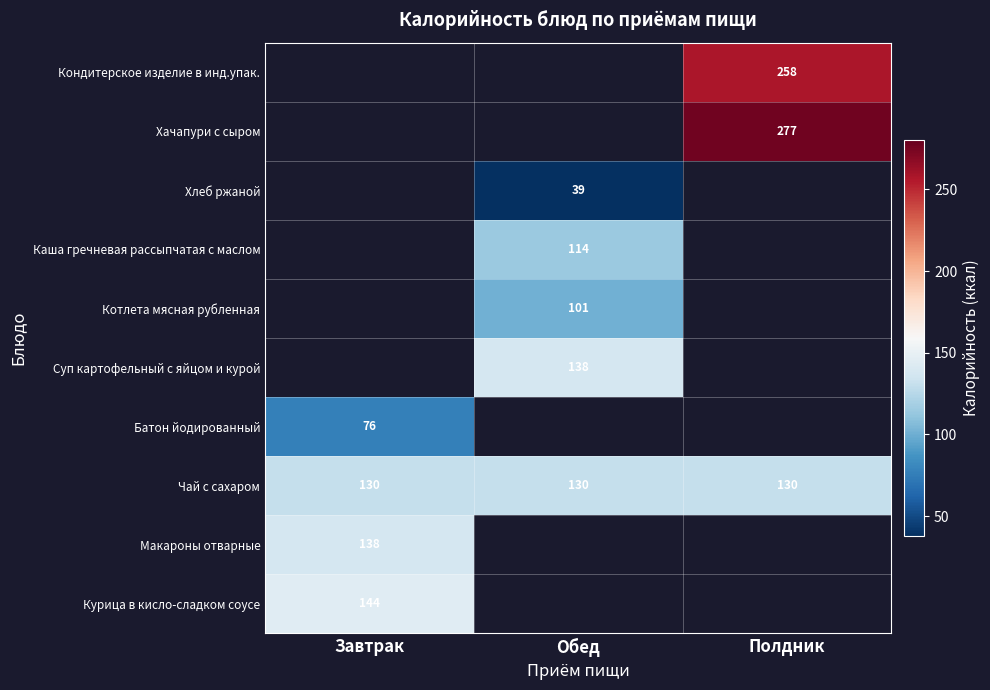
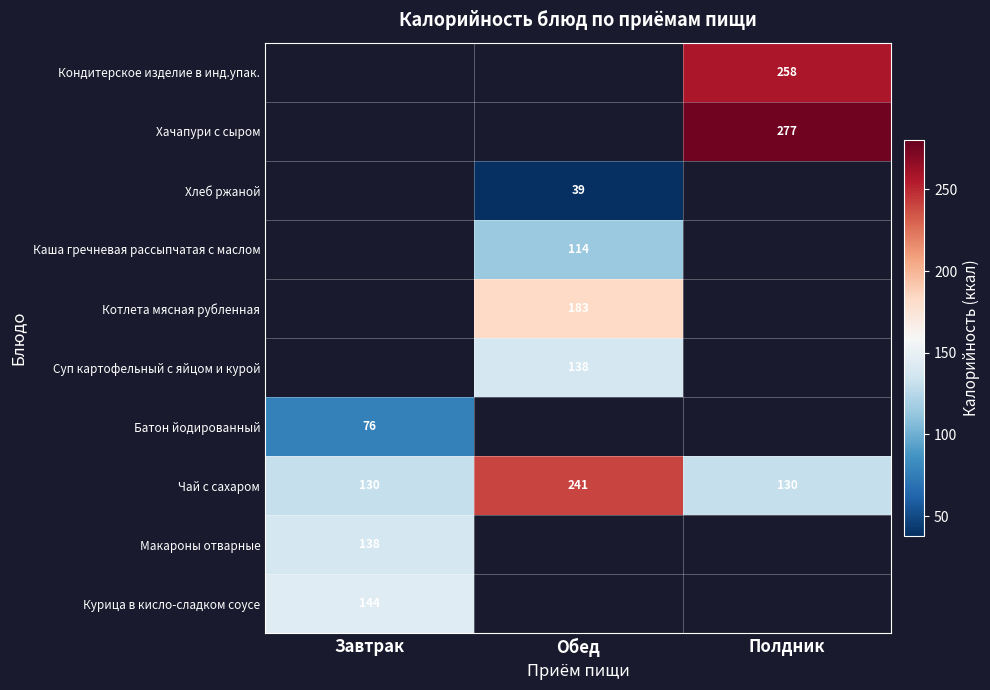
Котлета мясная рубленная, Обед: 101 -> 183
Чай с сахаром, Обед: 130 -> 241
